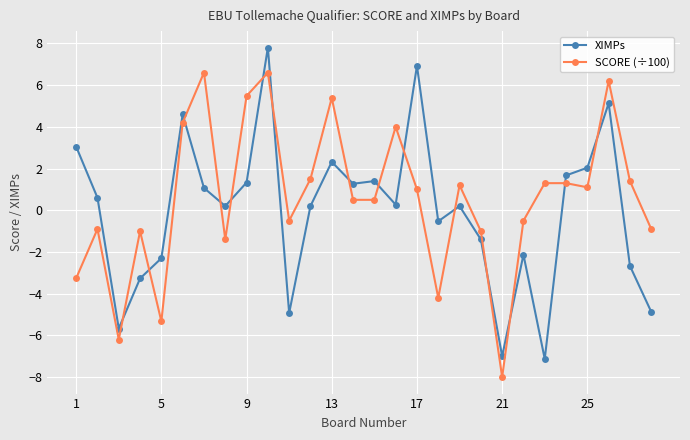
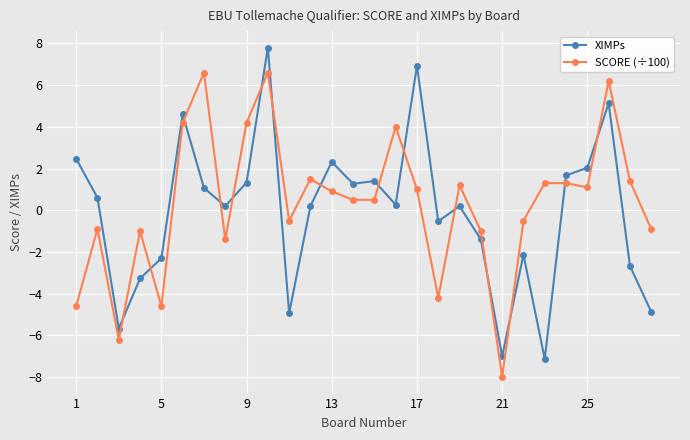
XIMPs, 1: 3.1 -> 2.5
SCORE (÷100), 1: -3.3 -> -4.6
SCORE (÷100), 5: -5.3 -> -4.6
SCORE (÷100), 9: 5.5 -> 4.2
SCORE (÷100), 13: 5.4 -> 0.9
